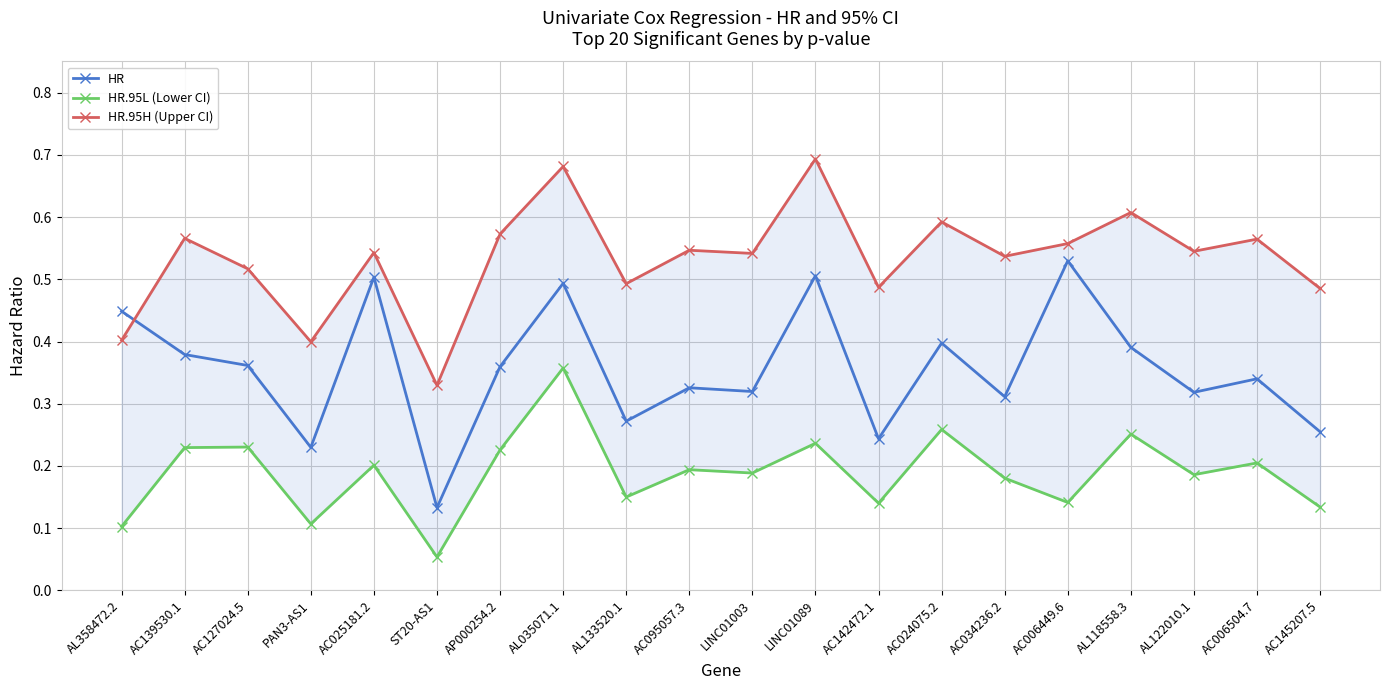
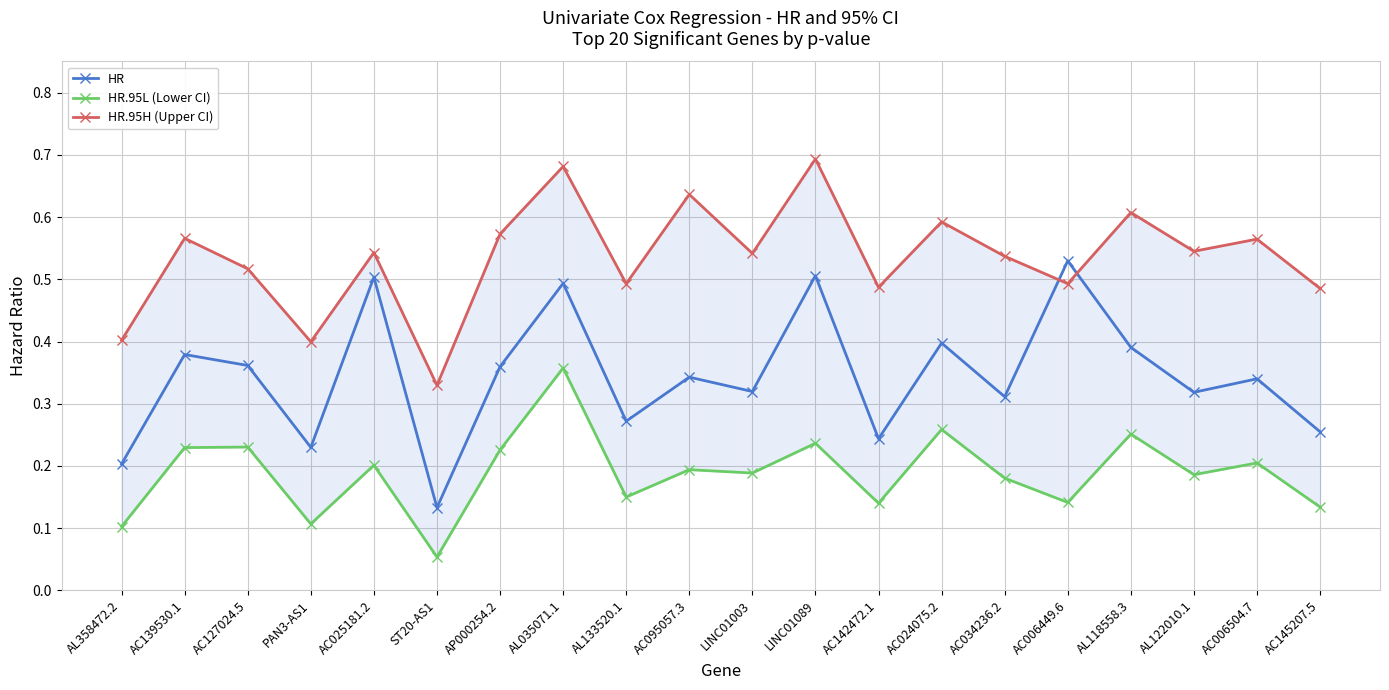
HR, AL358472.2: 0.45 -> 0.20
HR, AC095057.3: 0.33 -> 0.34
HR.95H (Upper CI), AC095057.3: 0.55 -> 0.64
HR.95H (Upper CI), AC006449.6: 0.56 -> 0.49
